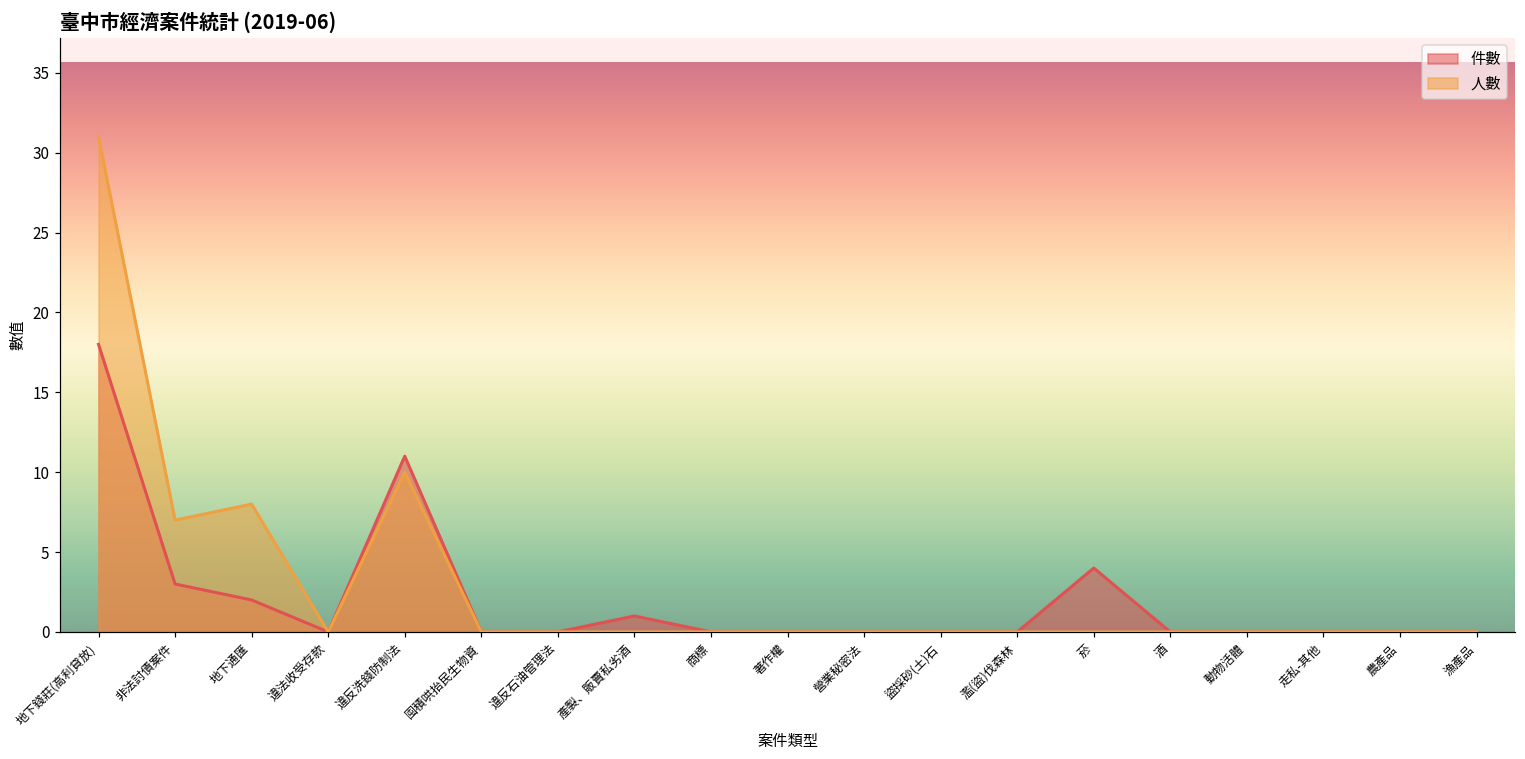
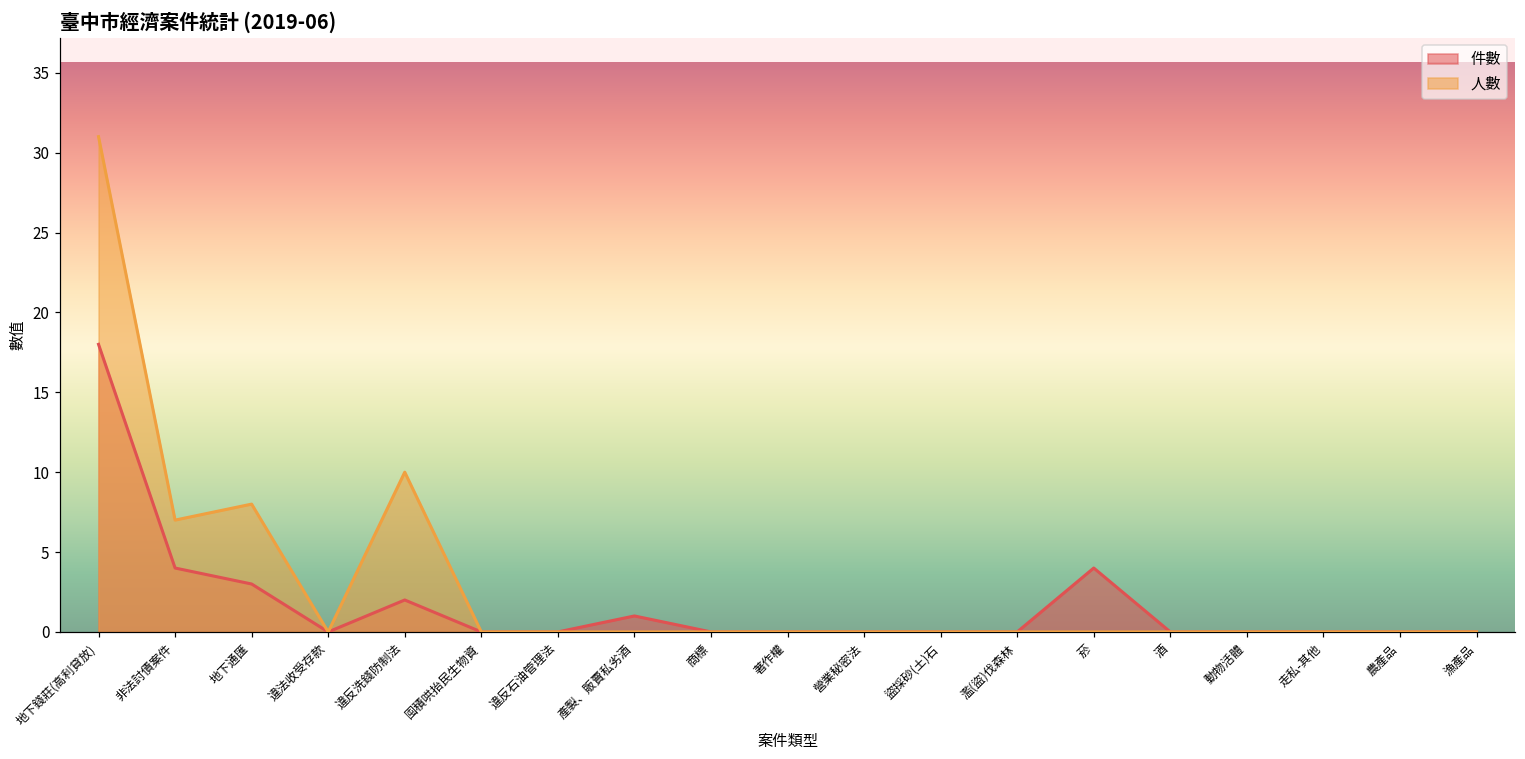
件數, 非法討債案件: 3 -> 4
件數, 地下通匯: 2 -> 3
件數, 違反洗錢防制法: 11 -> 2
